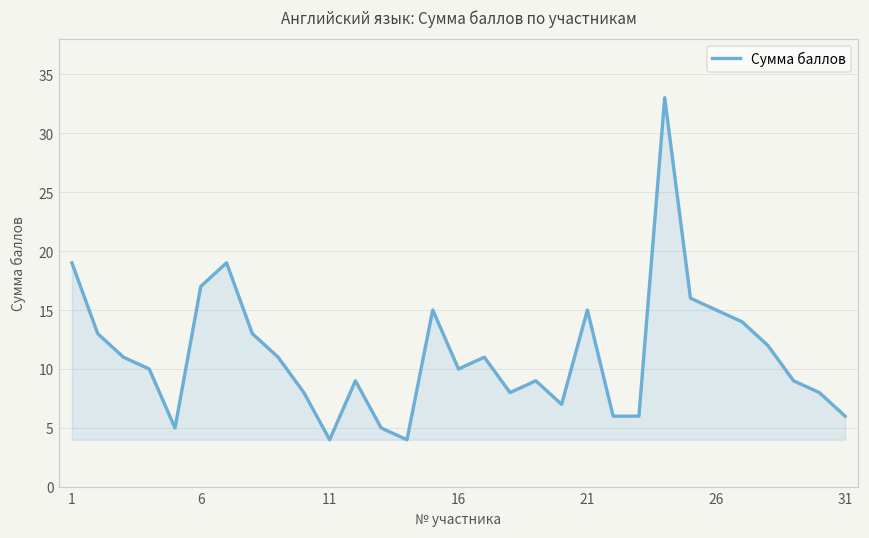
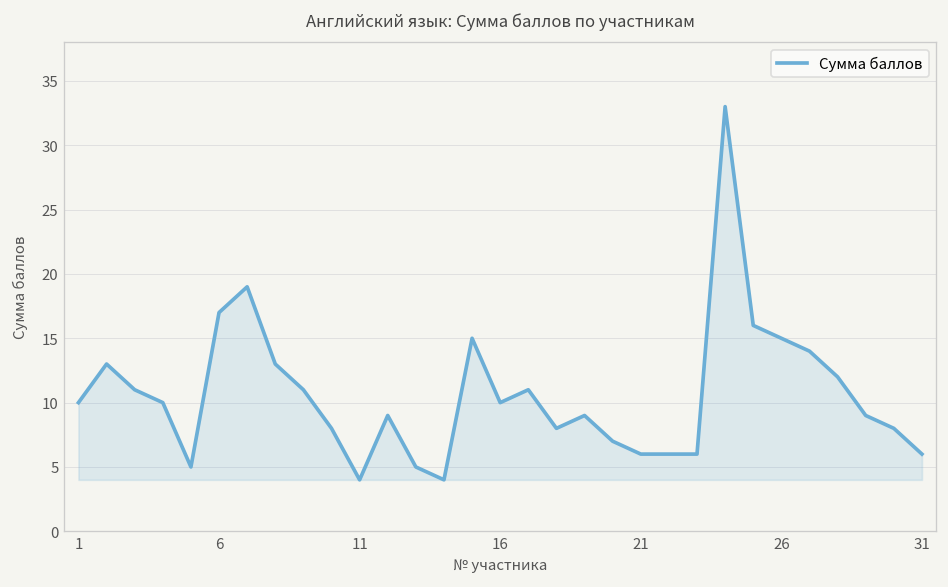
1: 19 -> 10
21: 15 -> 6
